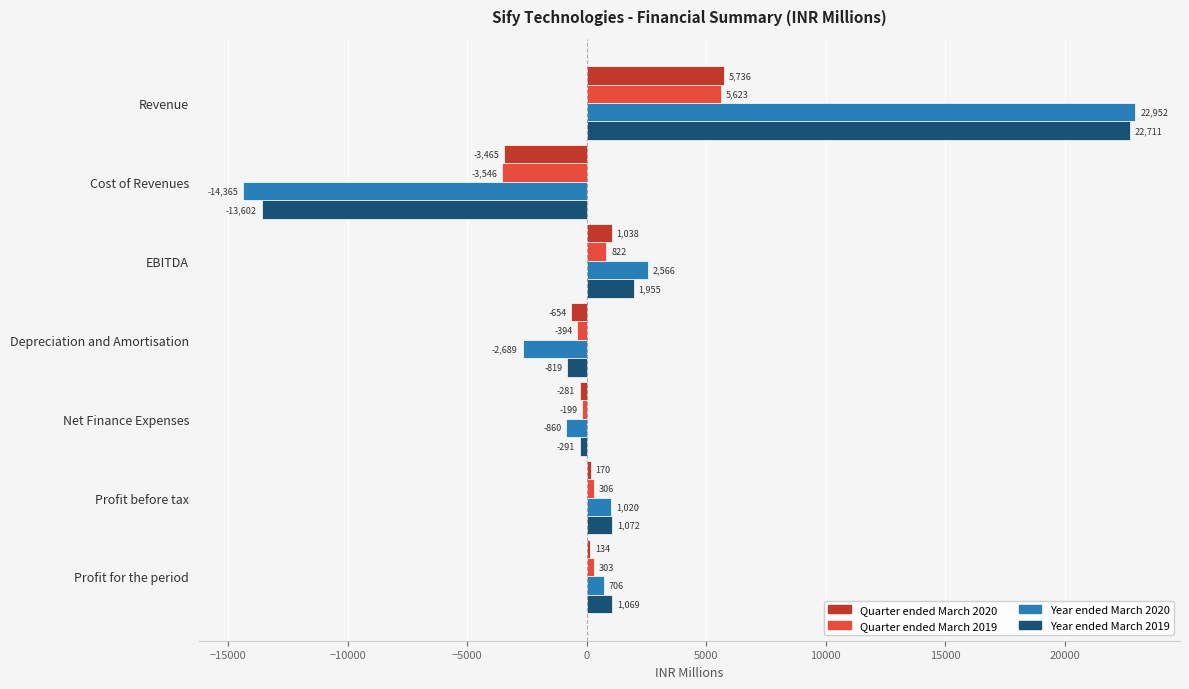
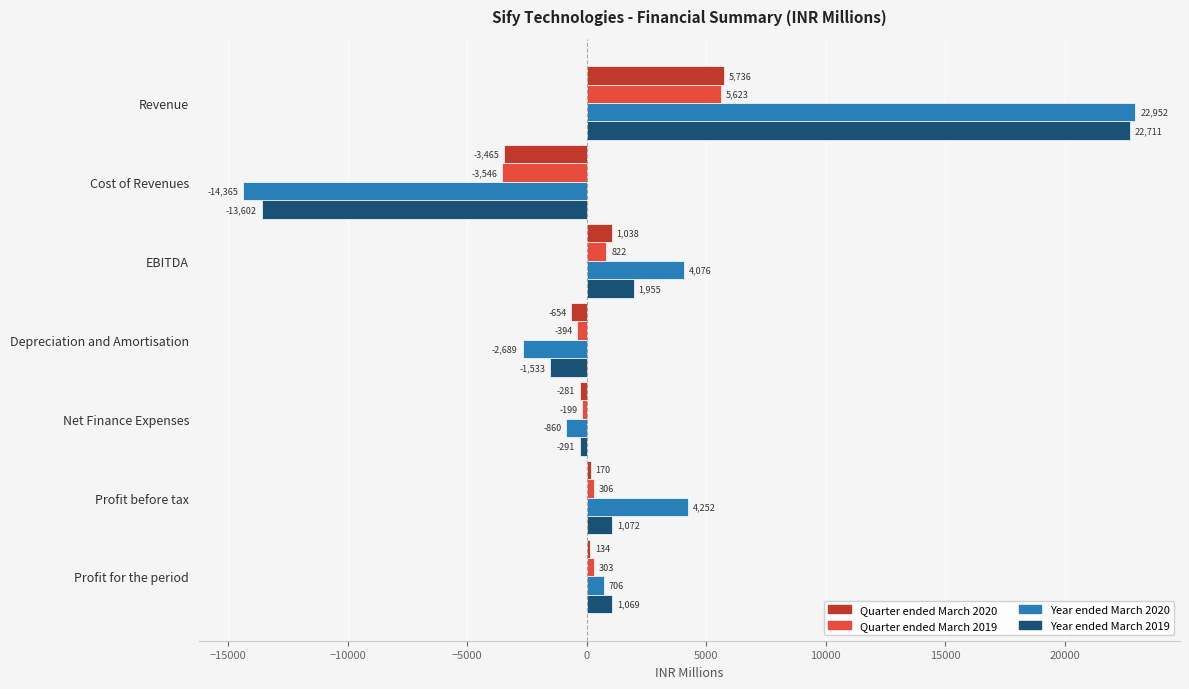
Year ended March 2020, EBITDA: 2,566 -> 4,076
Year ended March 2019, Depreciation and Amortisation: -819 -> -1,533
Year ended March 2020, Profit before tax: 1,020 -> 4,252
